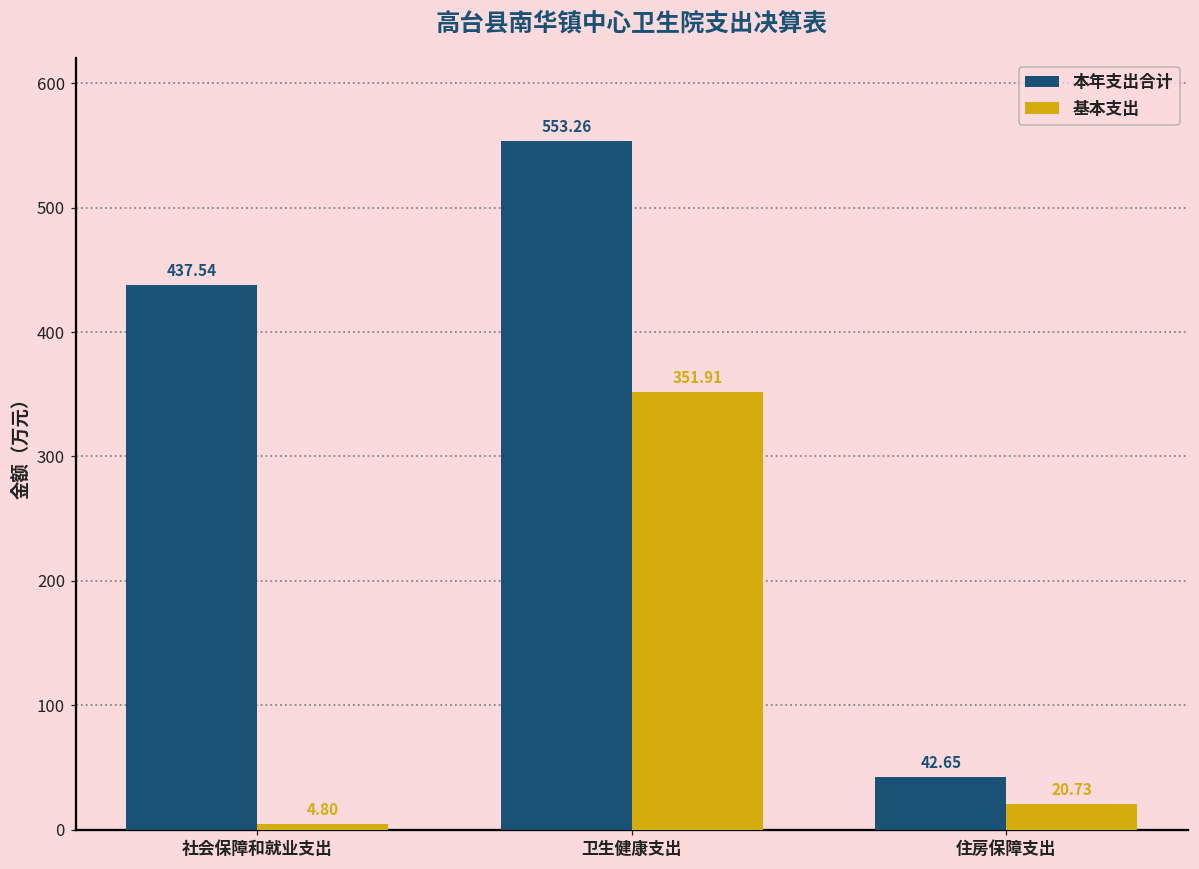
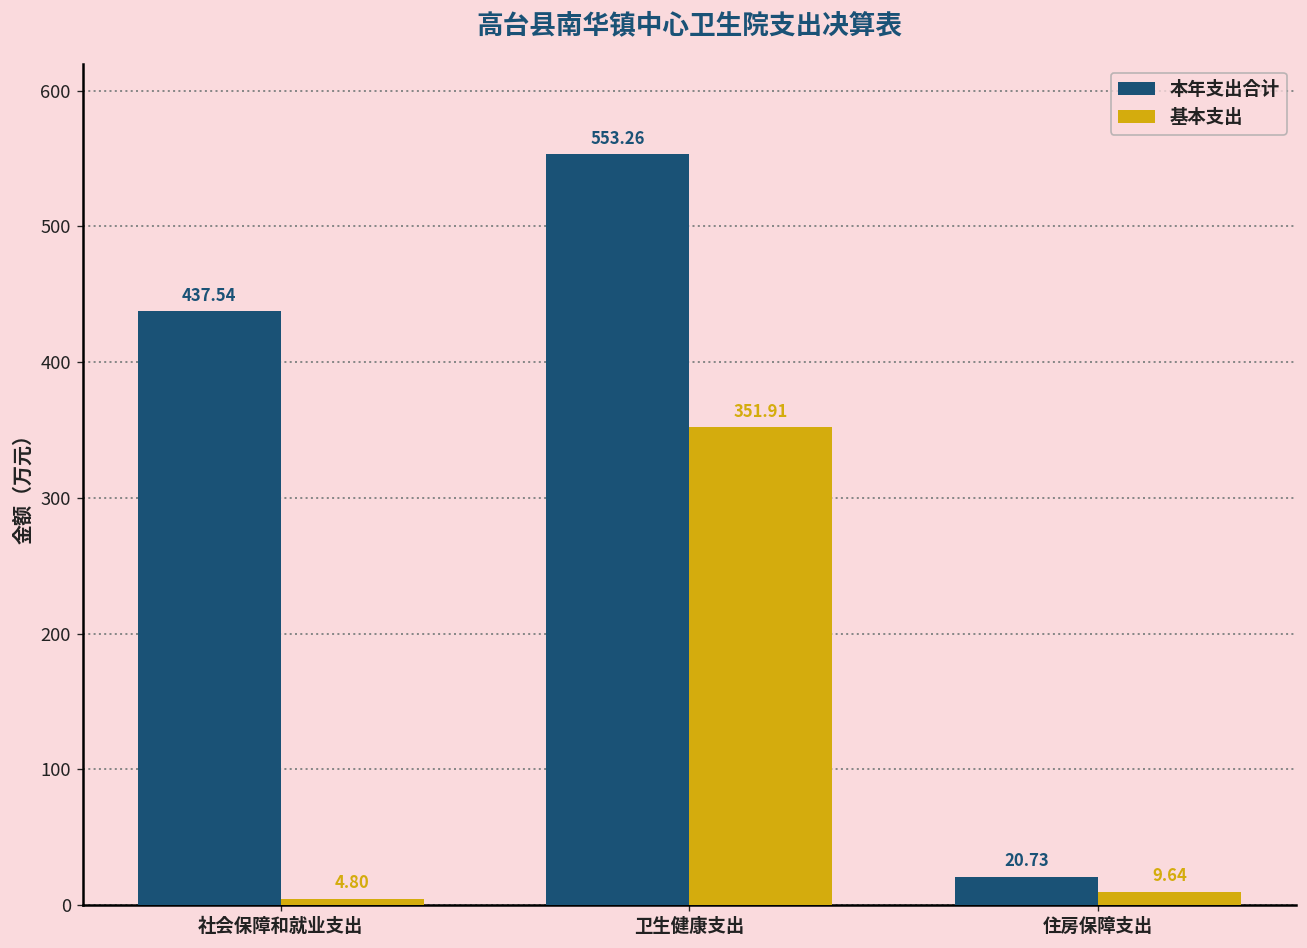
本年支出合计, 住房保障支出: 42.65 -> 20.73
基本支出, 住房保障支出: 20.73 -> 9.64
